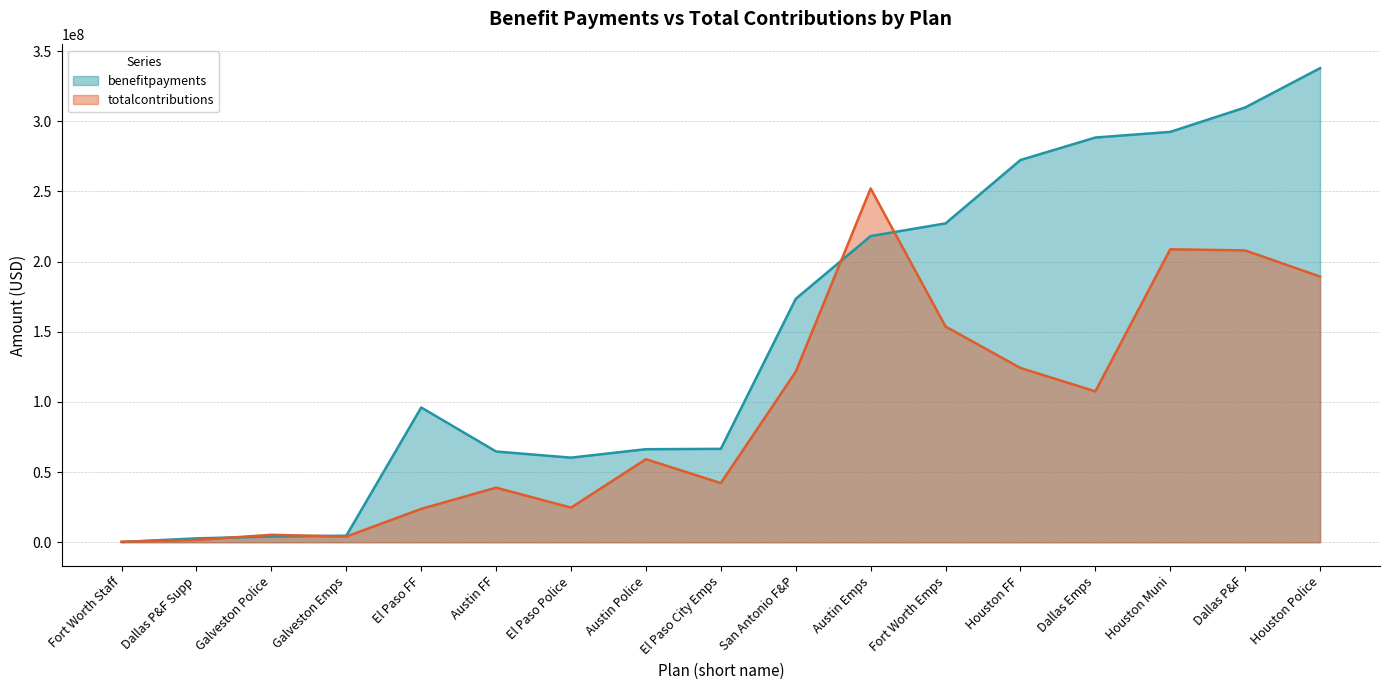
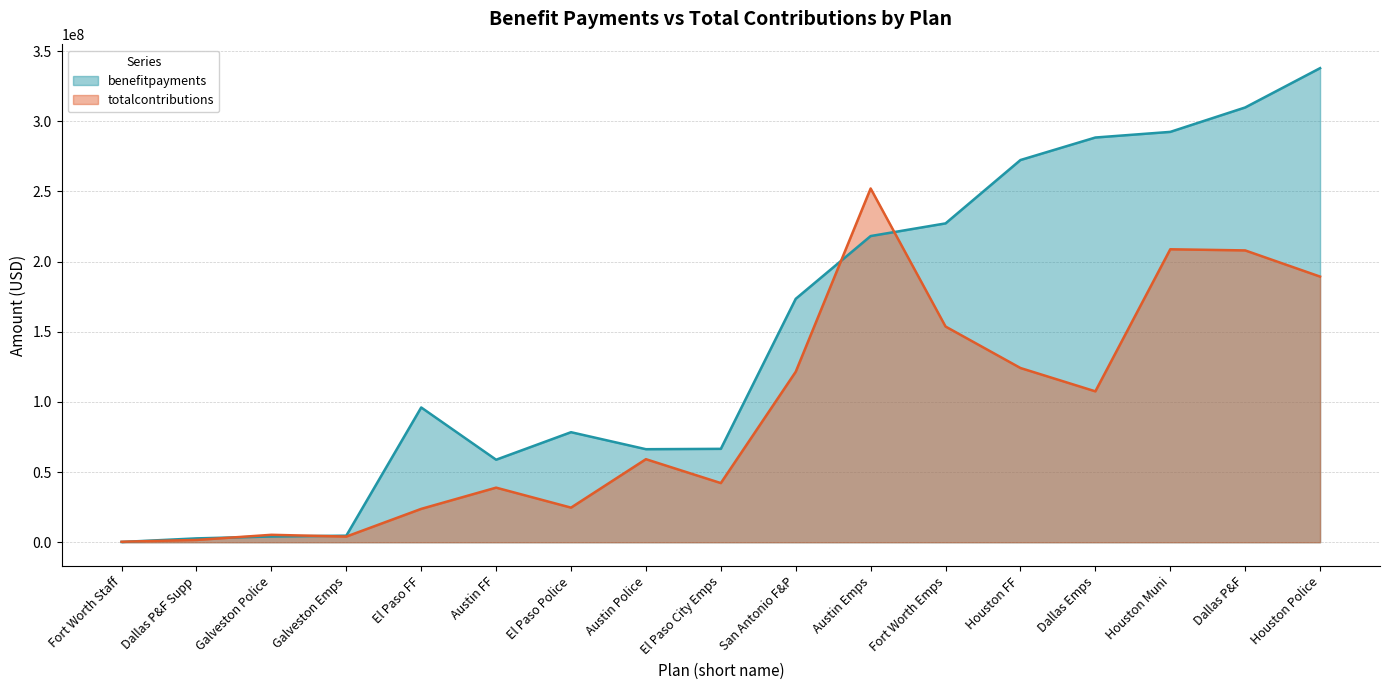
benefitpayments, Austin FF: 65000000 -> 59000000
benefitpayments, El Paso Police: 60000000 -> 78000000
